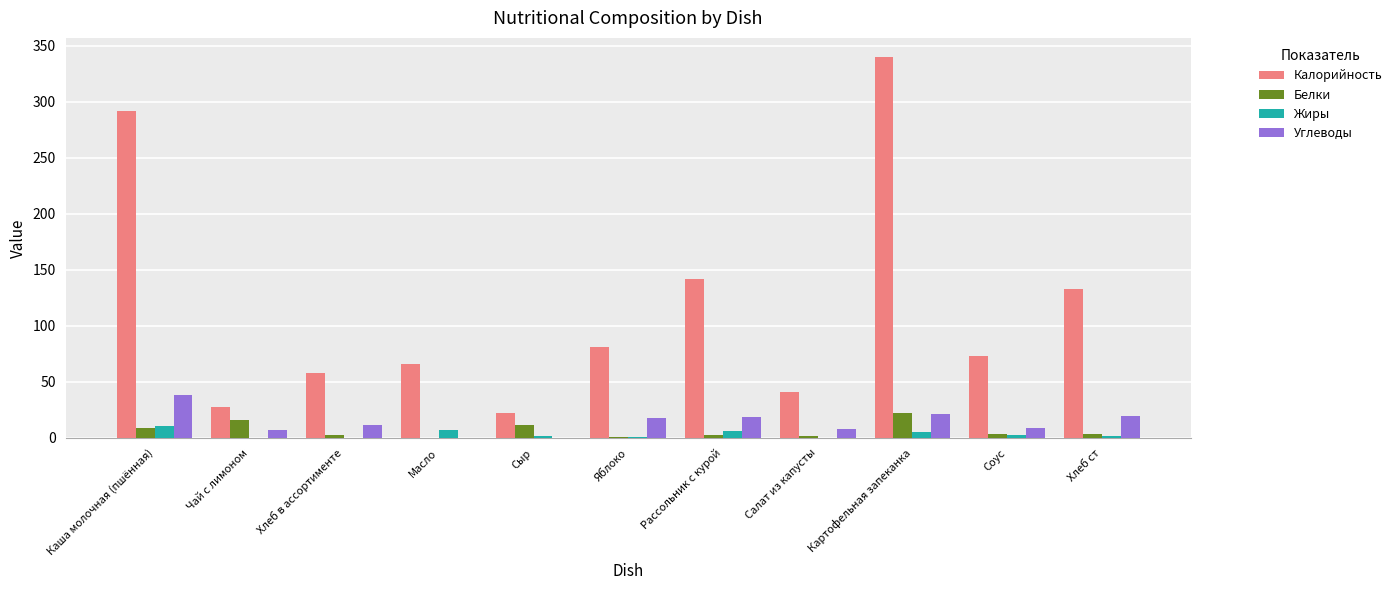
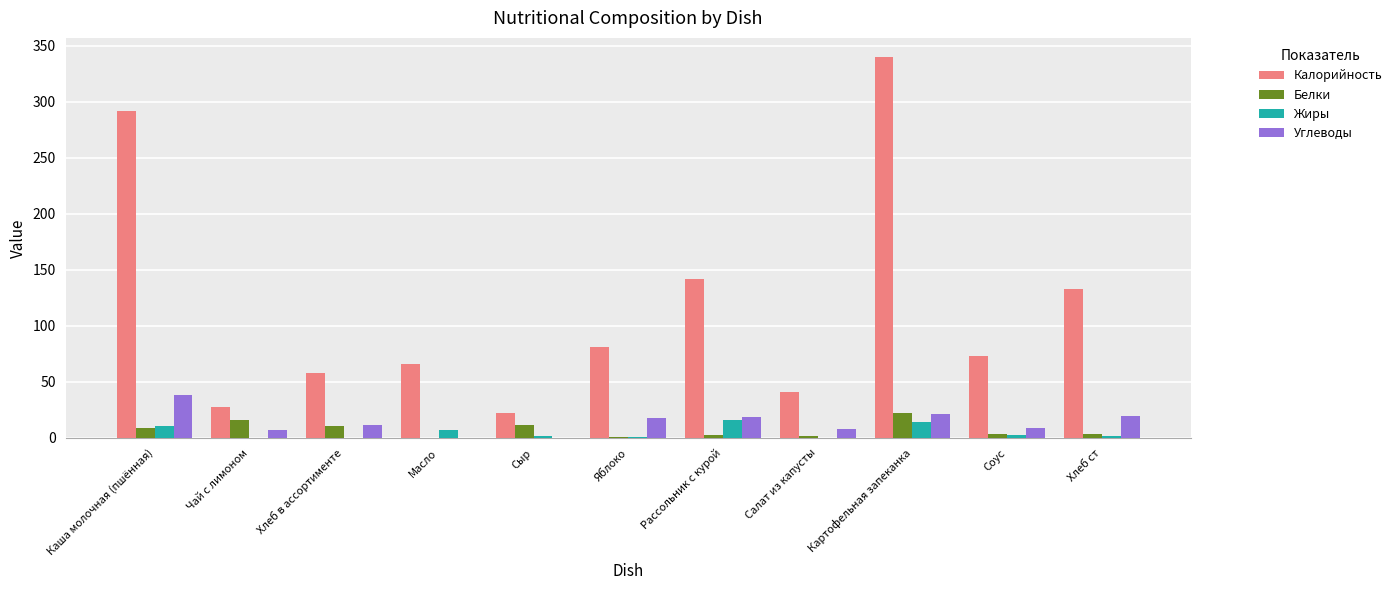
Белки, Хлеб в ассортименте: 2 -> 11
Жиры, Рассольник с курой: 6 -> 16
Жиры, Картофельная запеканка: 5 -> 14
